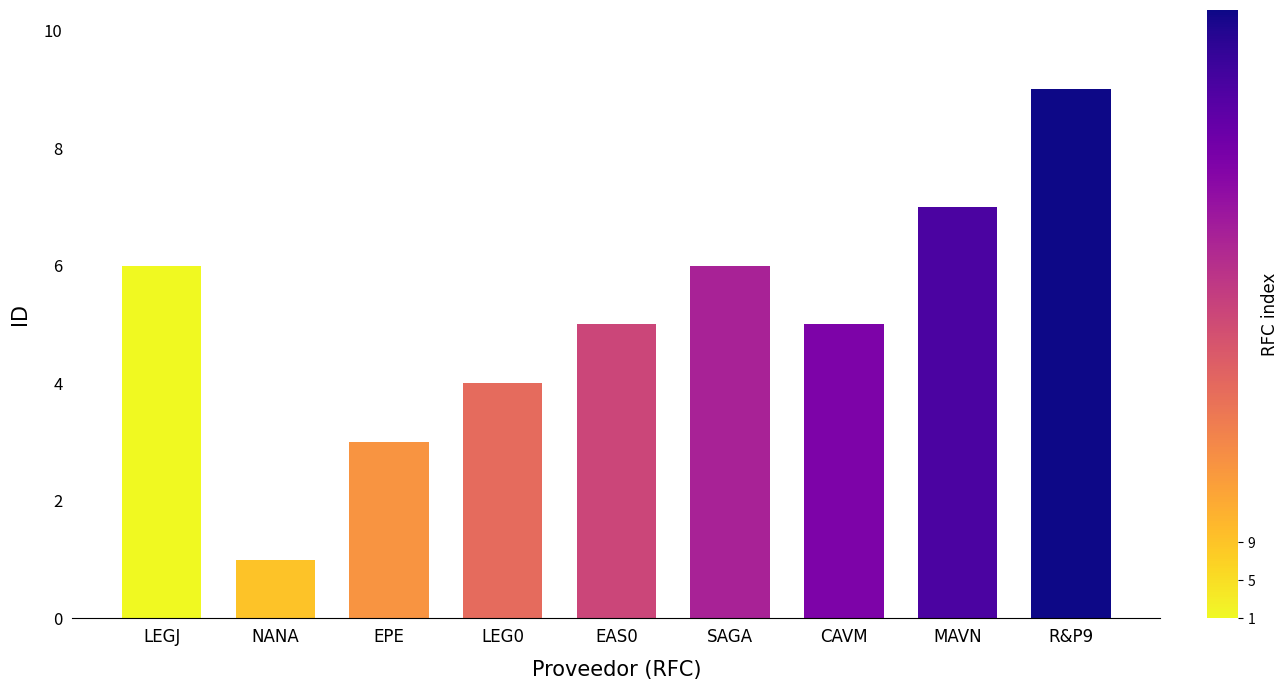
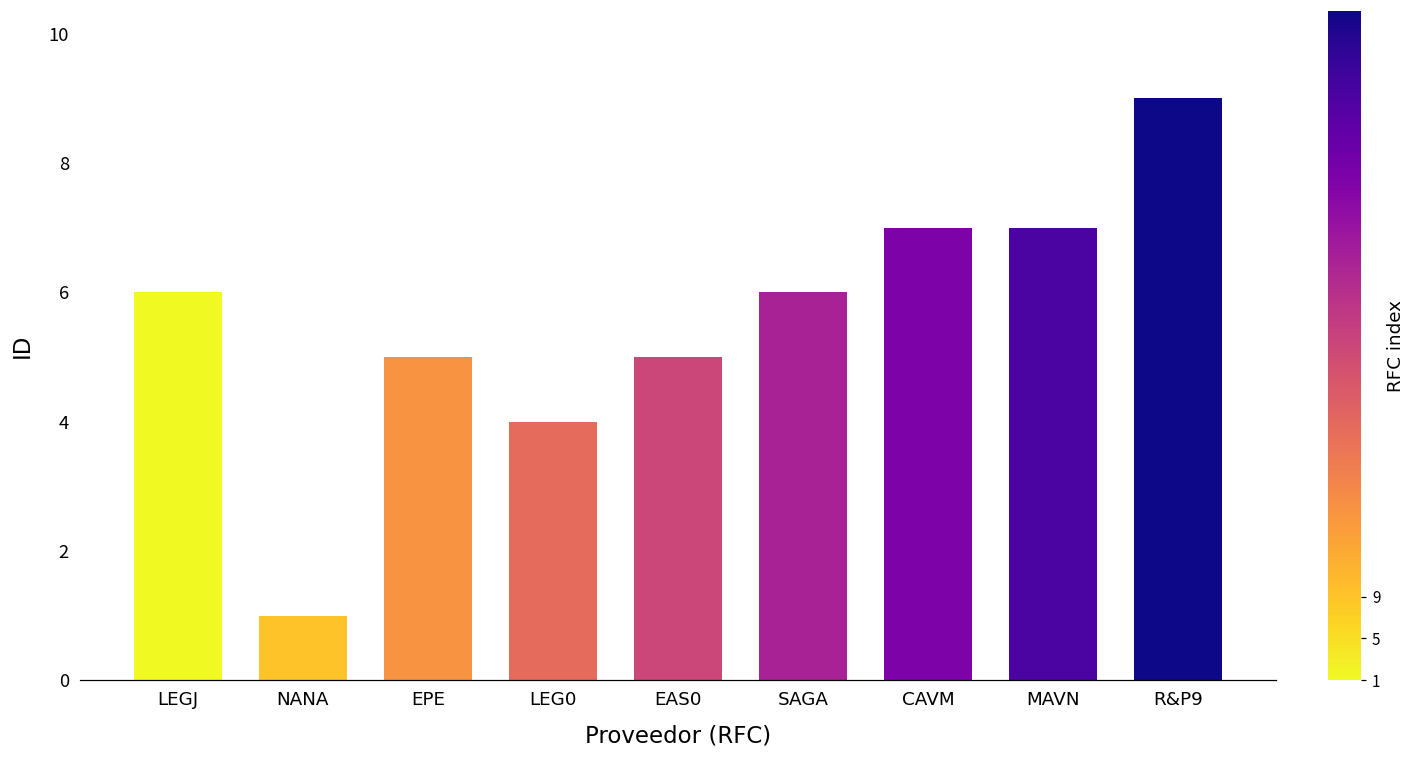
EPE: 3 -> 5
CAVM: 5 -> 7
